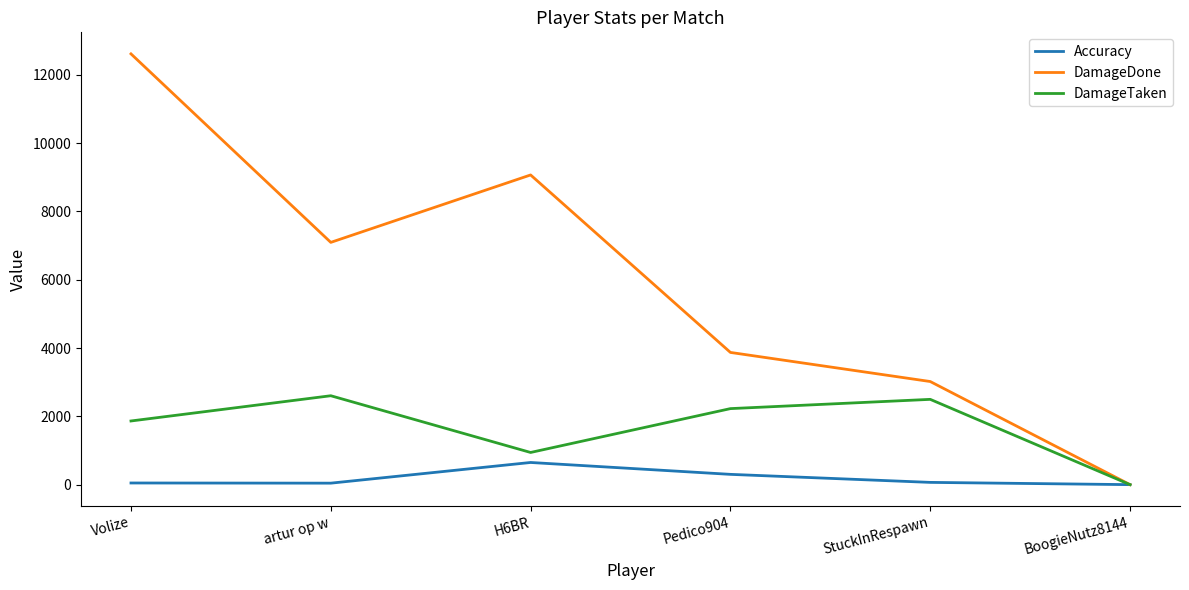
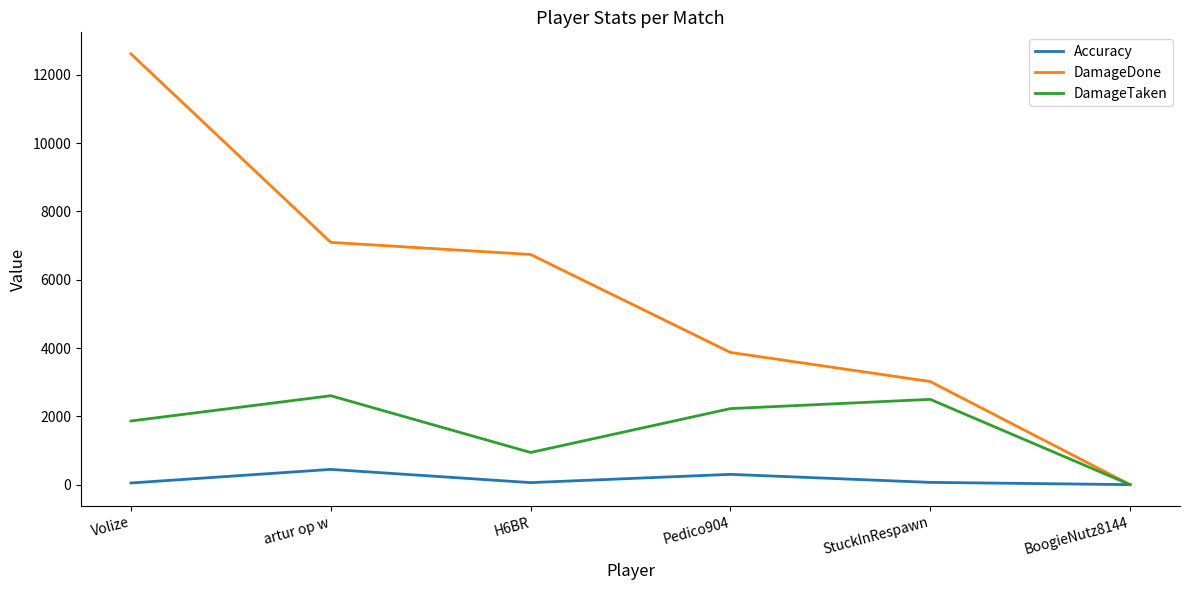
Accuracy, artur op w: 0 -> 400
Accuracy, H6BR: 600 -> 100
DamageDone, H6BR: 9100 -> 6700
